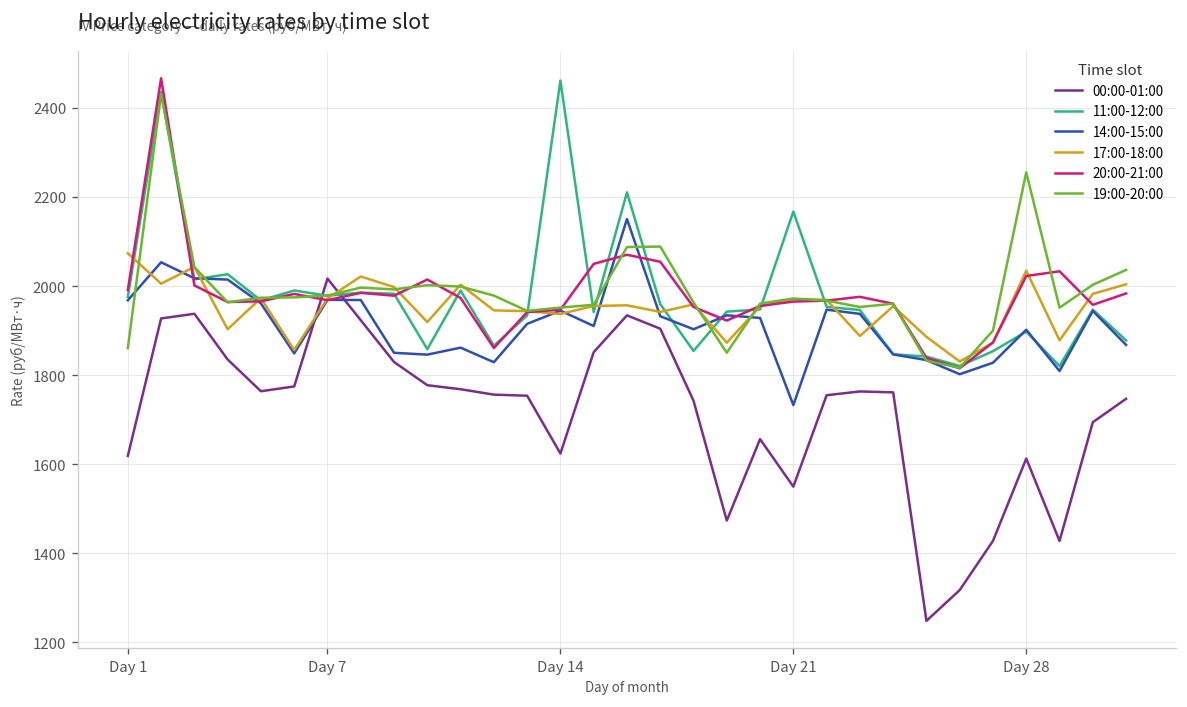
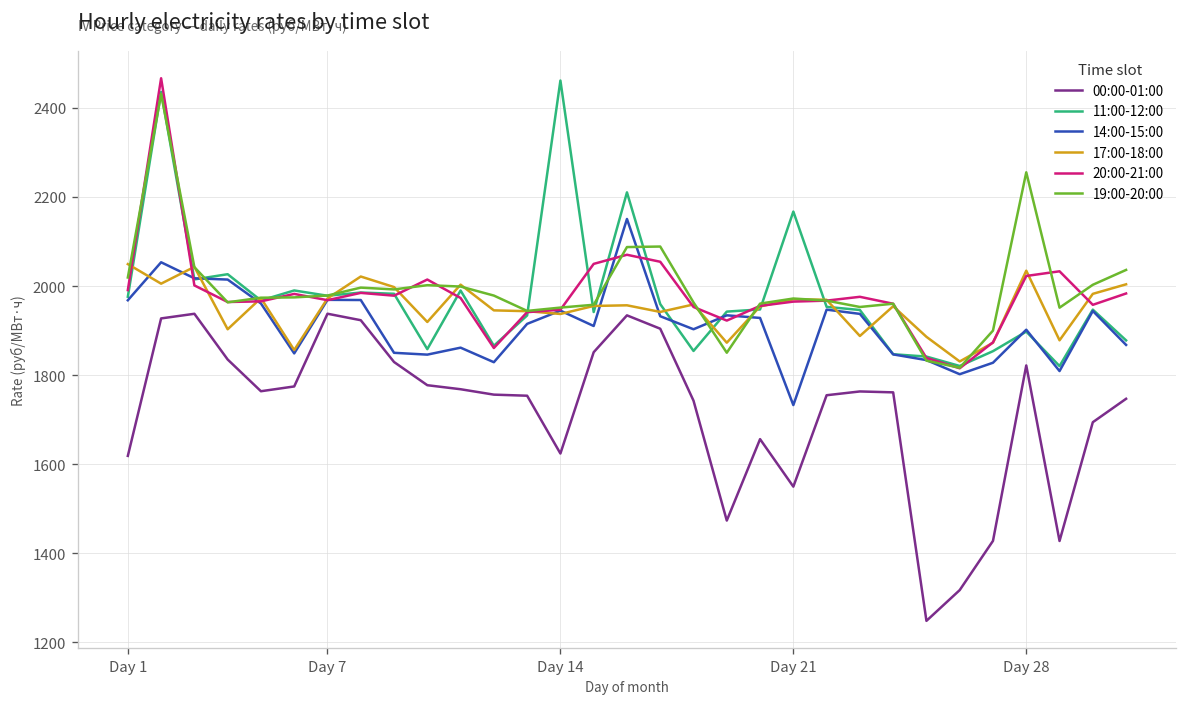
17:00-18:00, Day 1: 2070 -> 2050
19:00-20:00, Day 1: 1860 -> 2020
00:00-01:00, Day 7: 2020 -> 1940
00:00-01:00, Day 28: 1610 -> 1820
